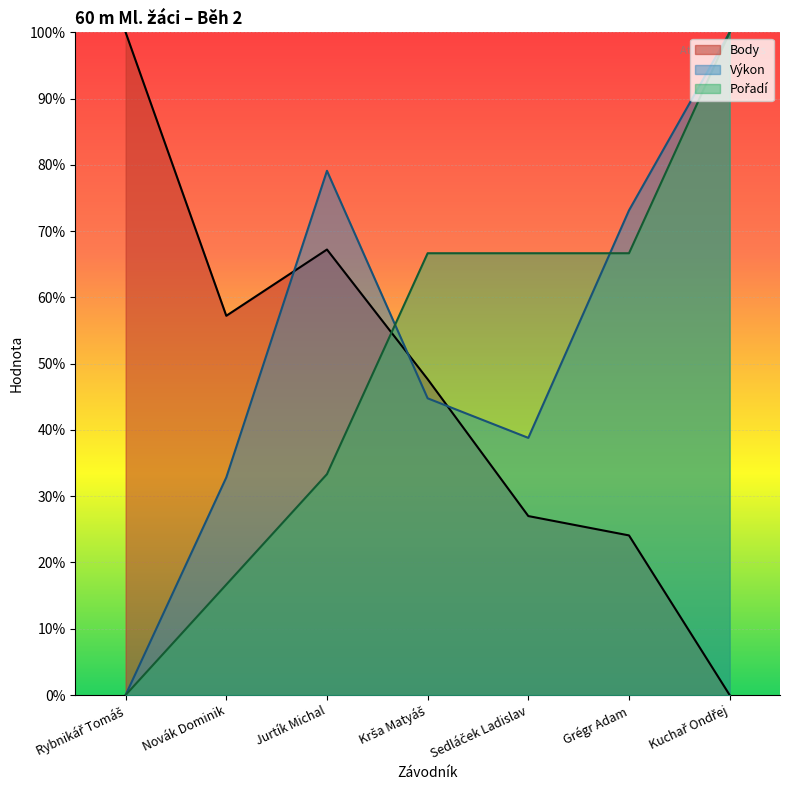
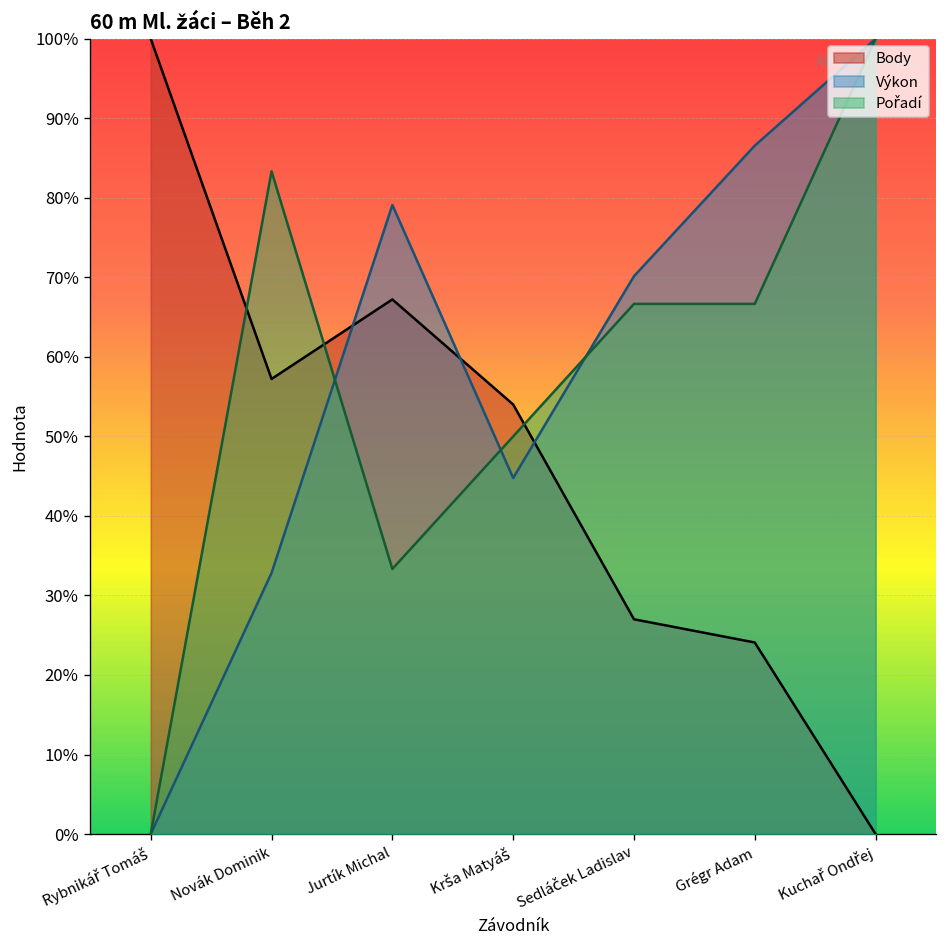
Pořadí, Novák Dominik: 17% -> 83%
Body, Krša Matyáš: 48% -> 54%
Pořadí, Krša Matyáš: 67% -> 50%
Výkon, Sedláček Ladislav: 39% -> 70%
Výkon, Grégr Adam: 73% -> 87%
